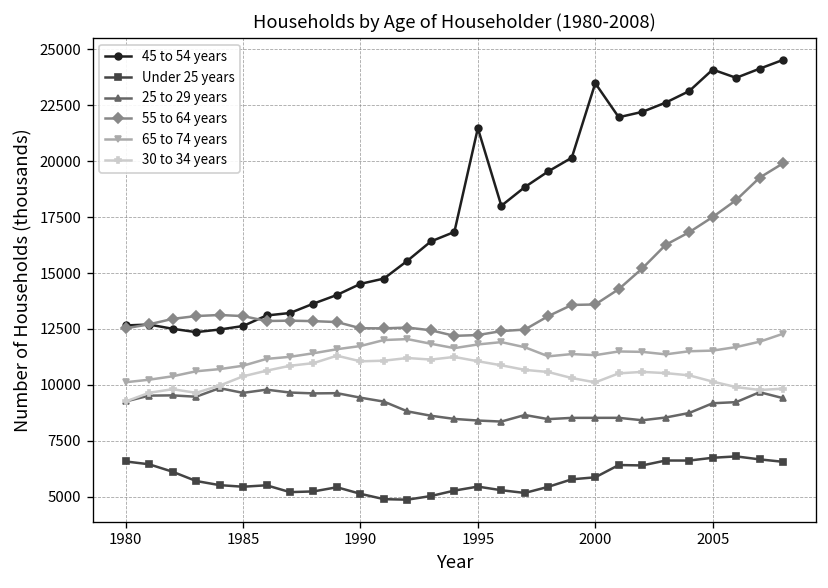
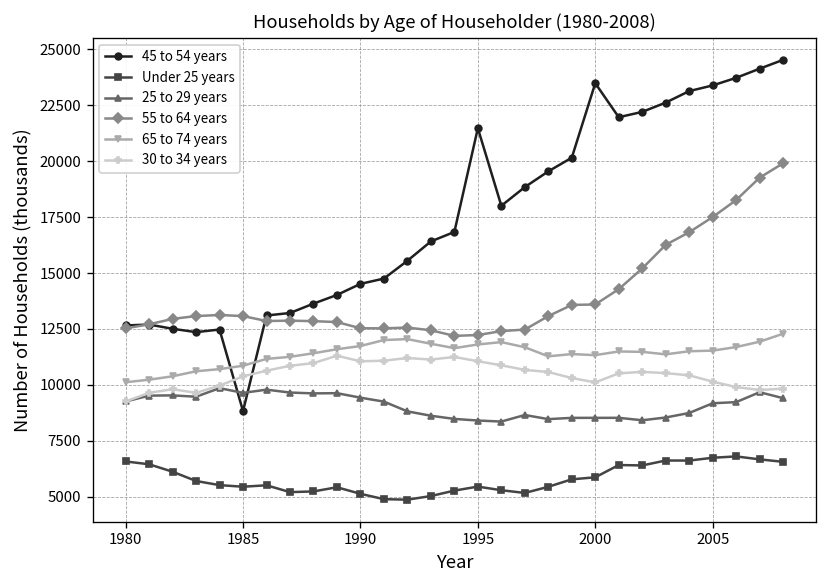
45 to 54 years, 1985: 12600 -> 8800
45 to 54 years, 2005: 24100 -> 23400
